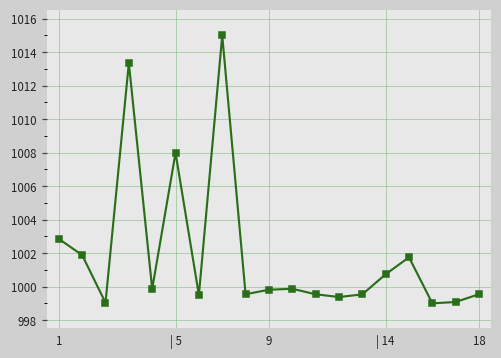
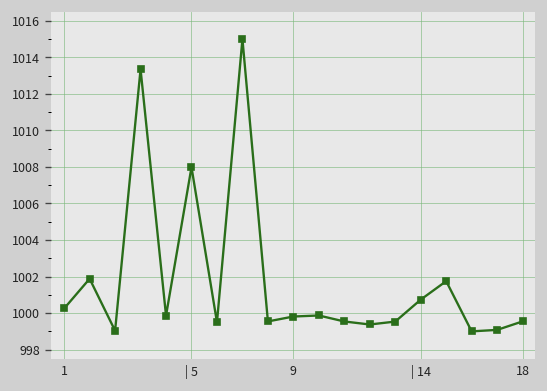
1: 1002.8 -> 1000.3
